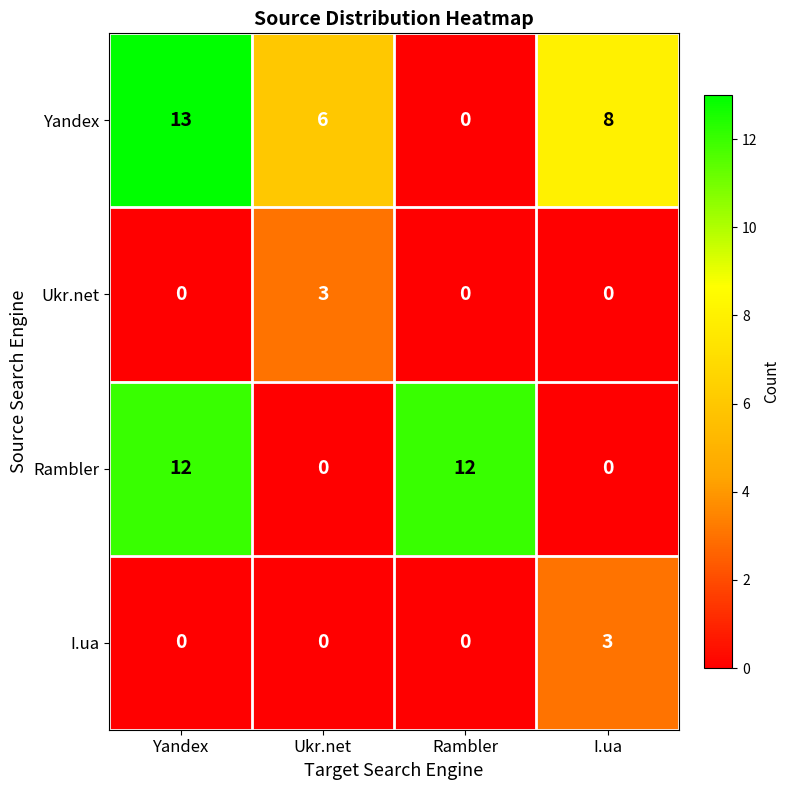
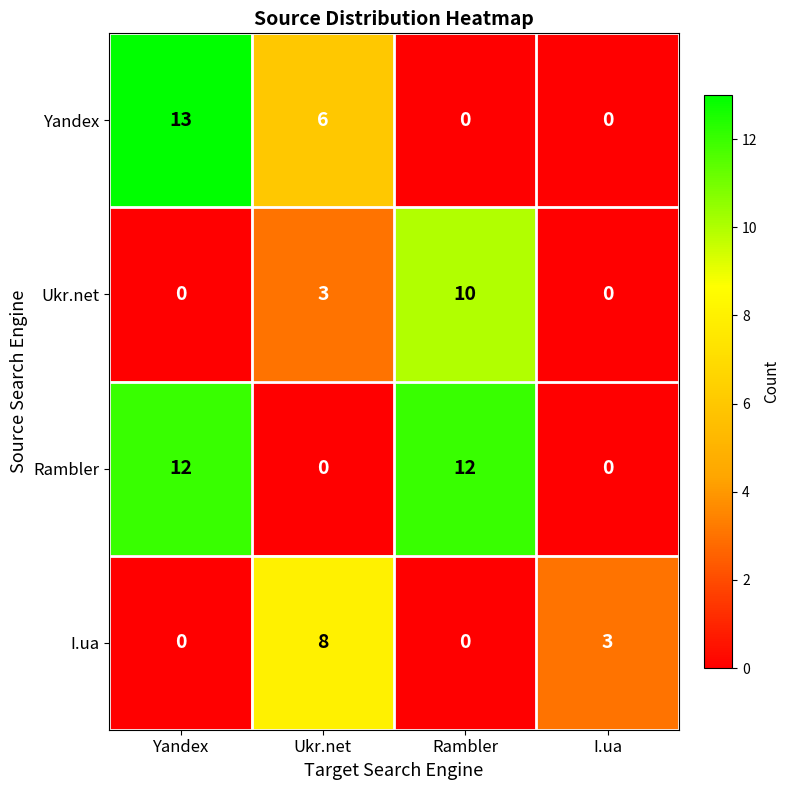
Yandex, I.ua: 8 -> 0
Ukr.net, Rambler: 0 -> 10
I.ua, Ukr.net: 0 -> 8
